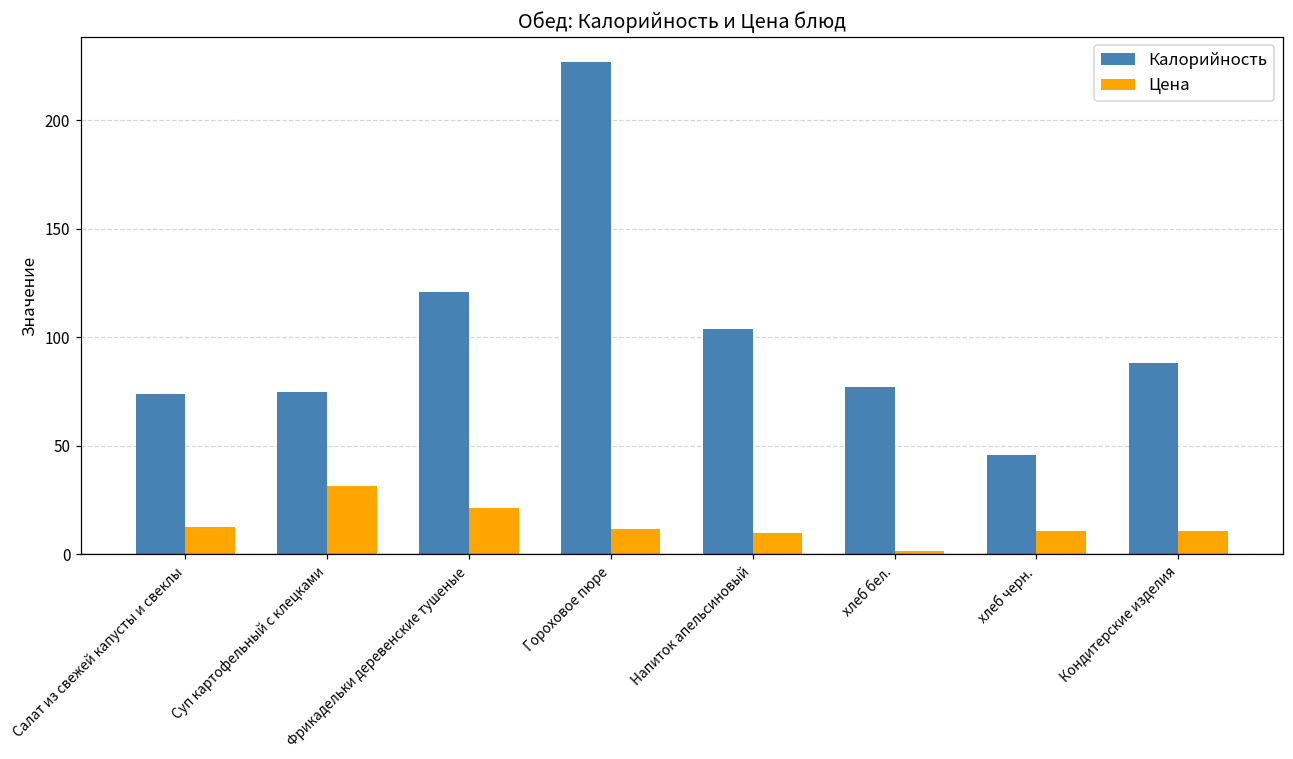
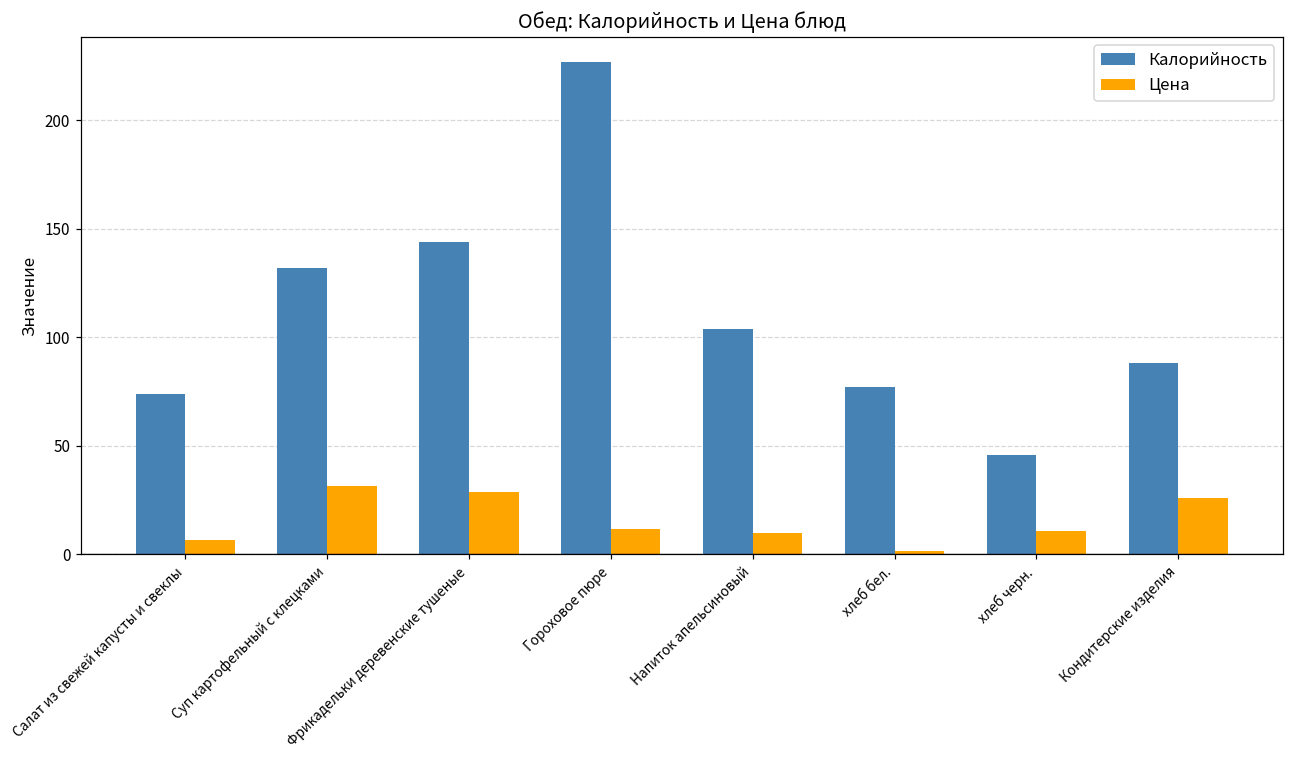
Цена, Салат из свежей капусты и свеклы: 13 -> 7
Калорийность, Суп картофельный с клецками: 75 -> 132
Калорийность, Фрикадельки деревенские тушеные: 121 -> 144
Цена, Фрикадельки деревенские тушеные: 21 -> 29
Цена, Кондитерские изделия: 11 -> 26
